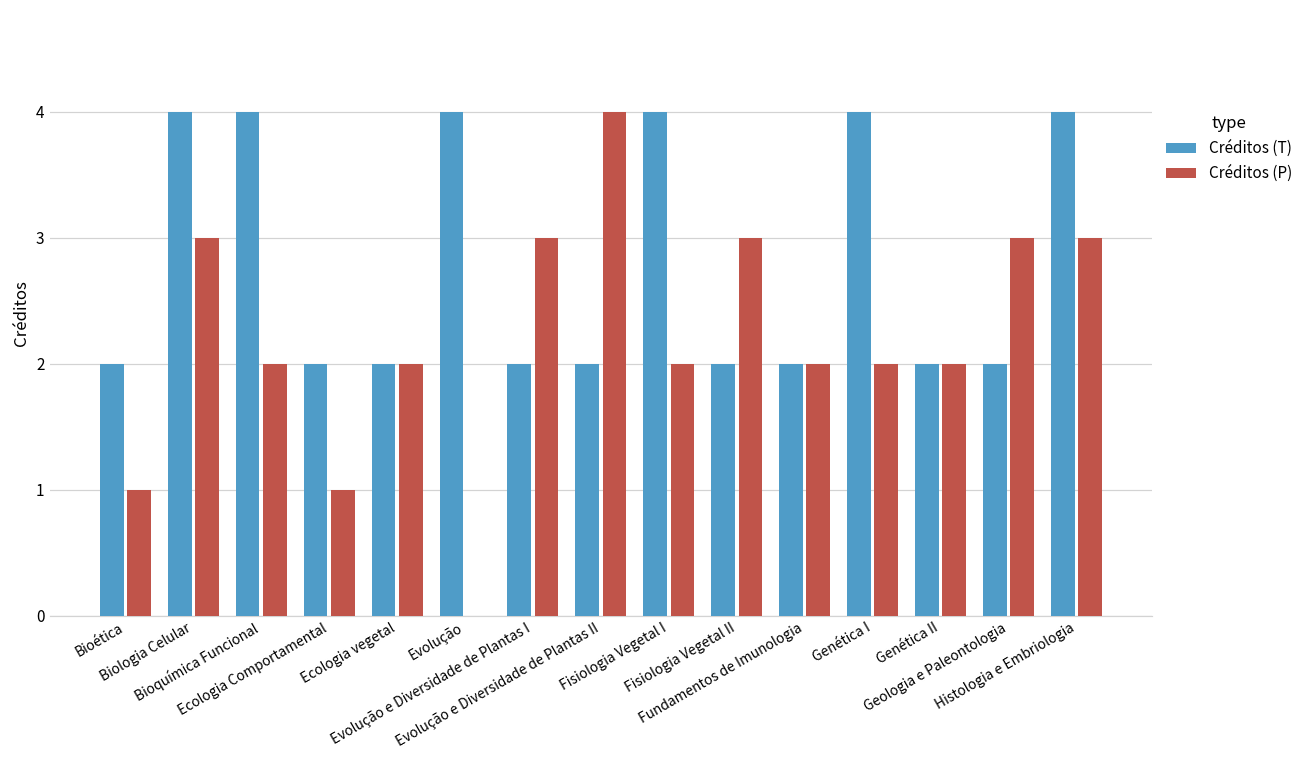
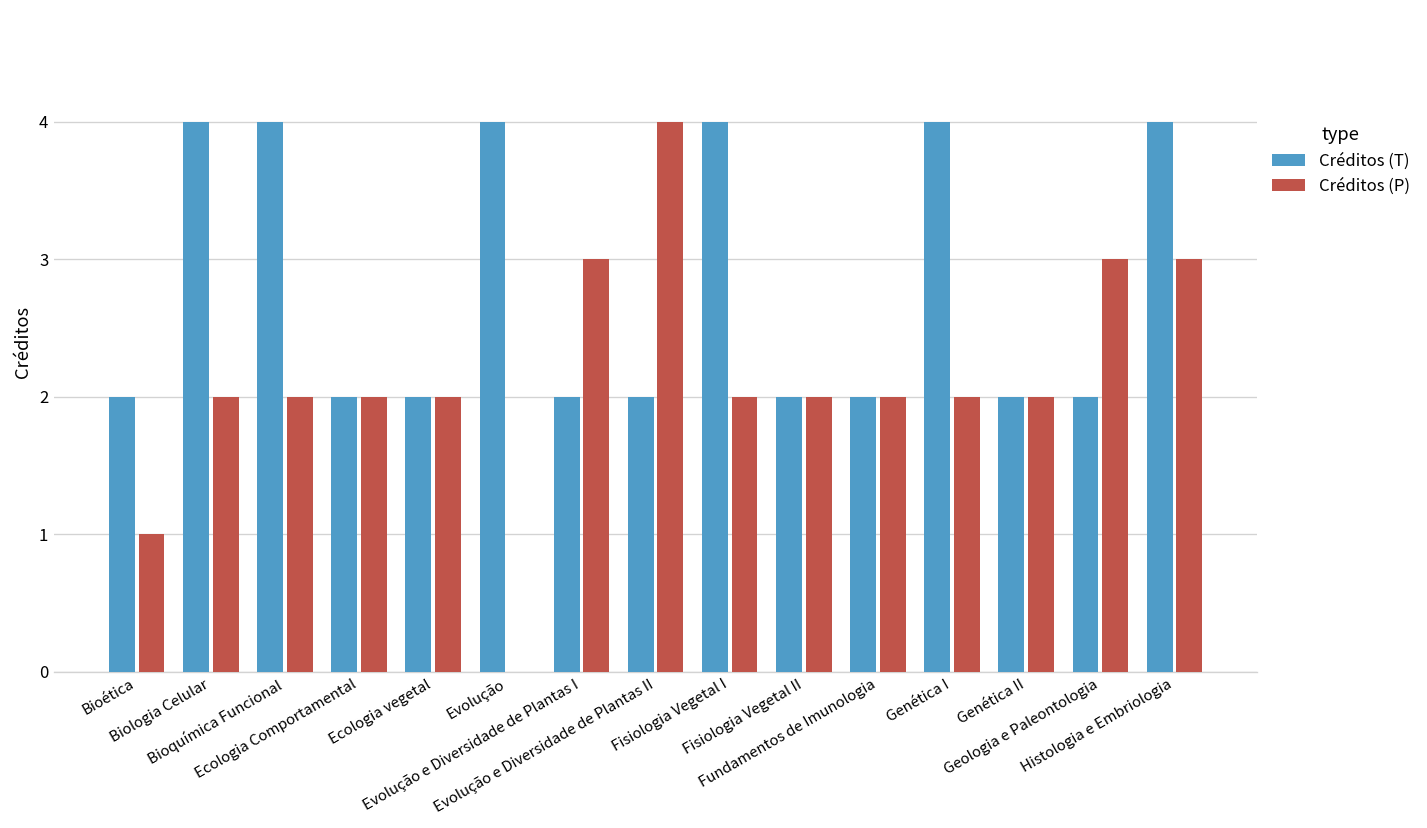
Créditos (P), Biologia Celular: 3 -> 2
Créditos (P), Ecologia Comportamental: 1 -> 2
Créditos (P), Fisiologia Vegetal II: 3 -> 2
